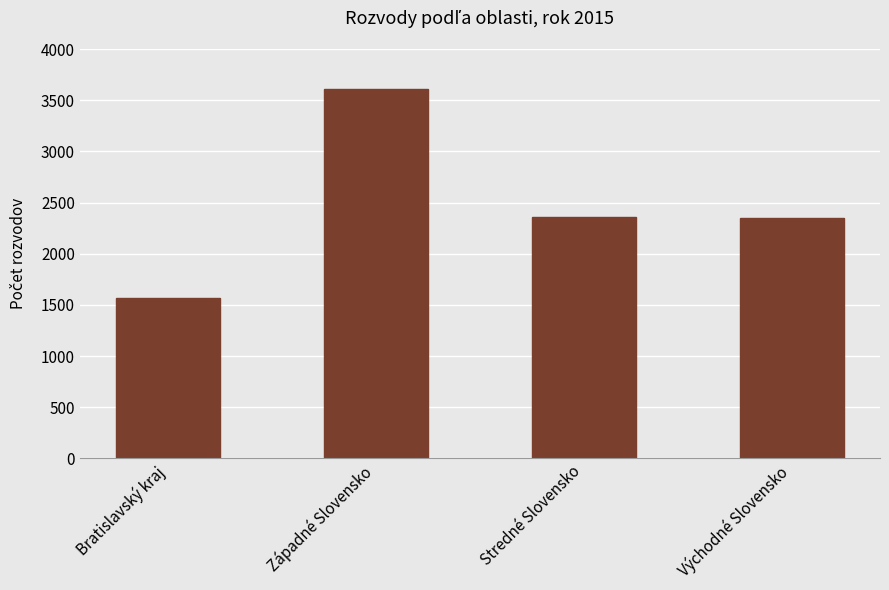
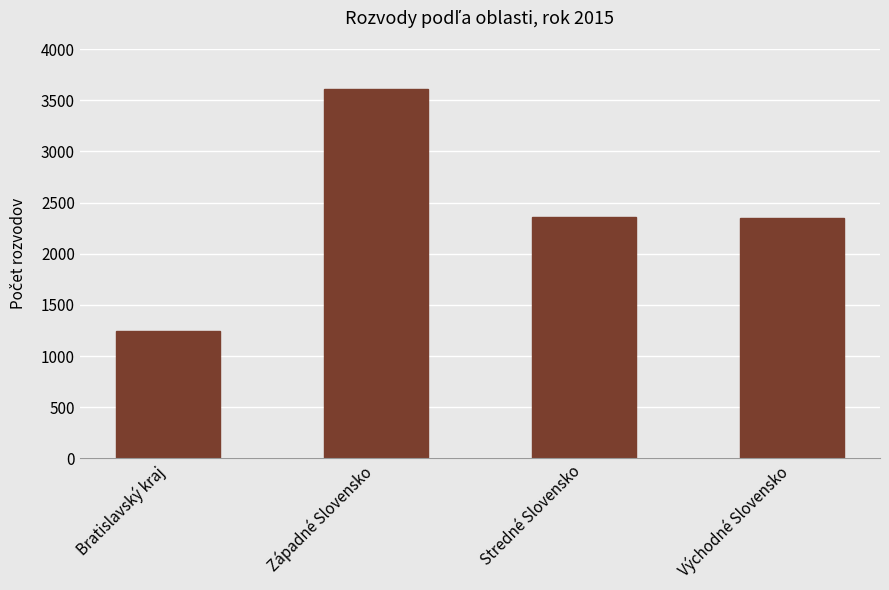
Bratislavský kraj: 1560 -> 1240
